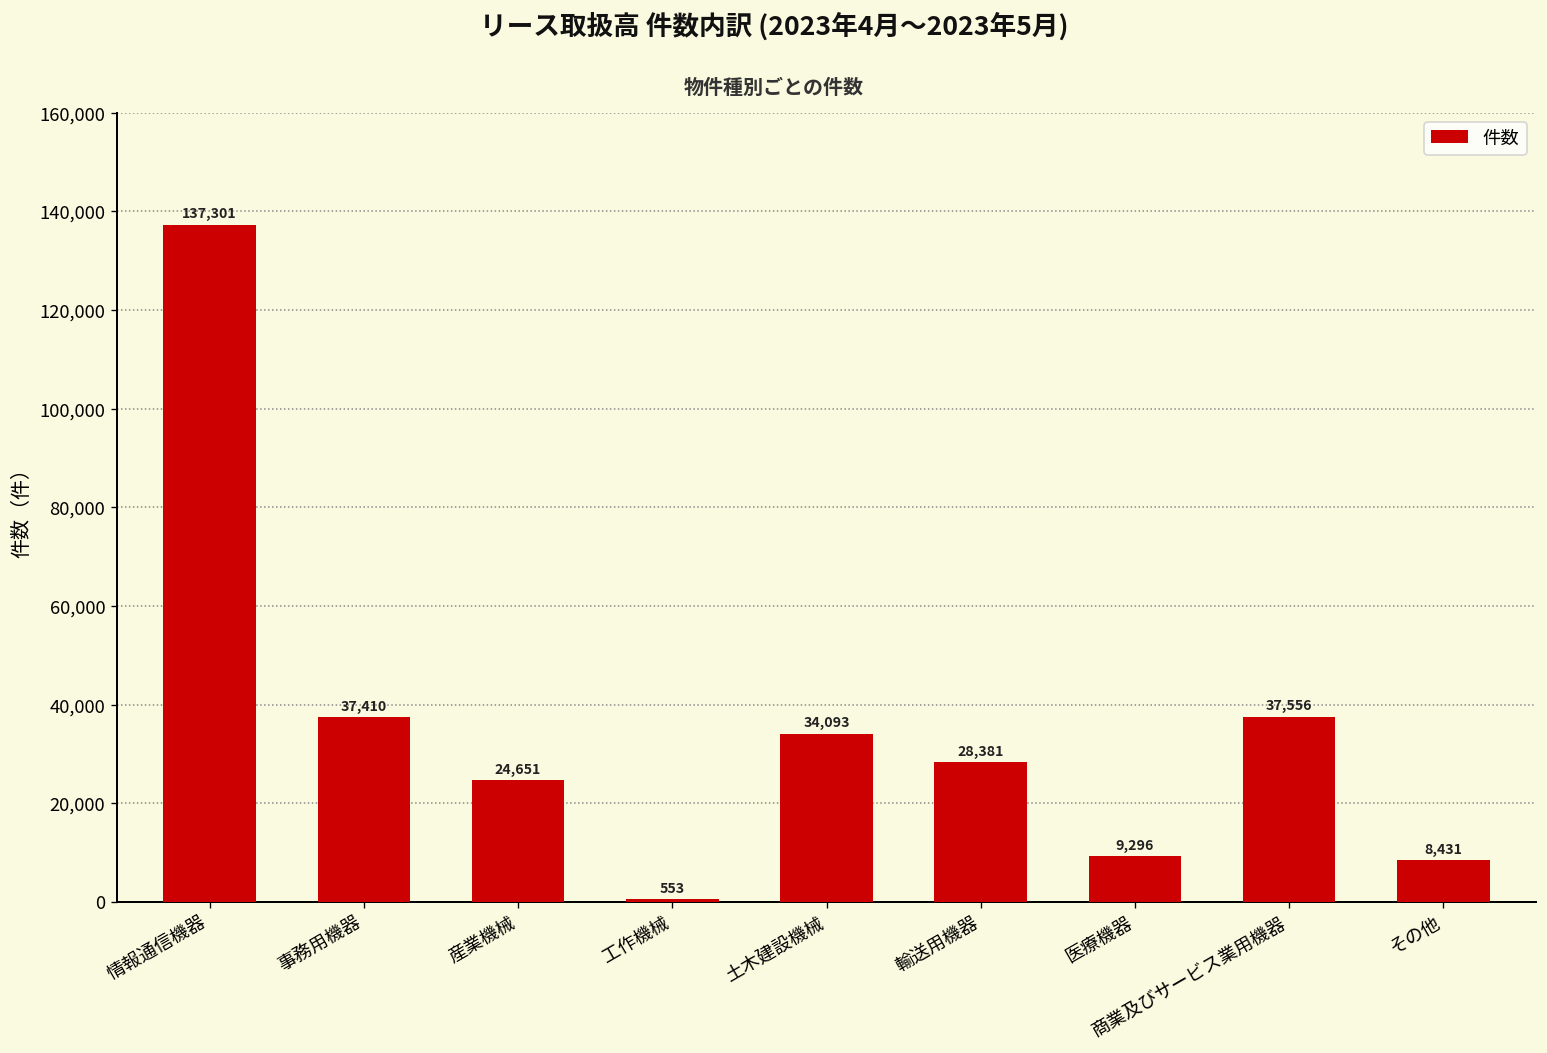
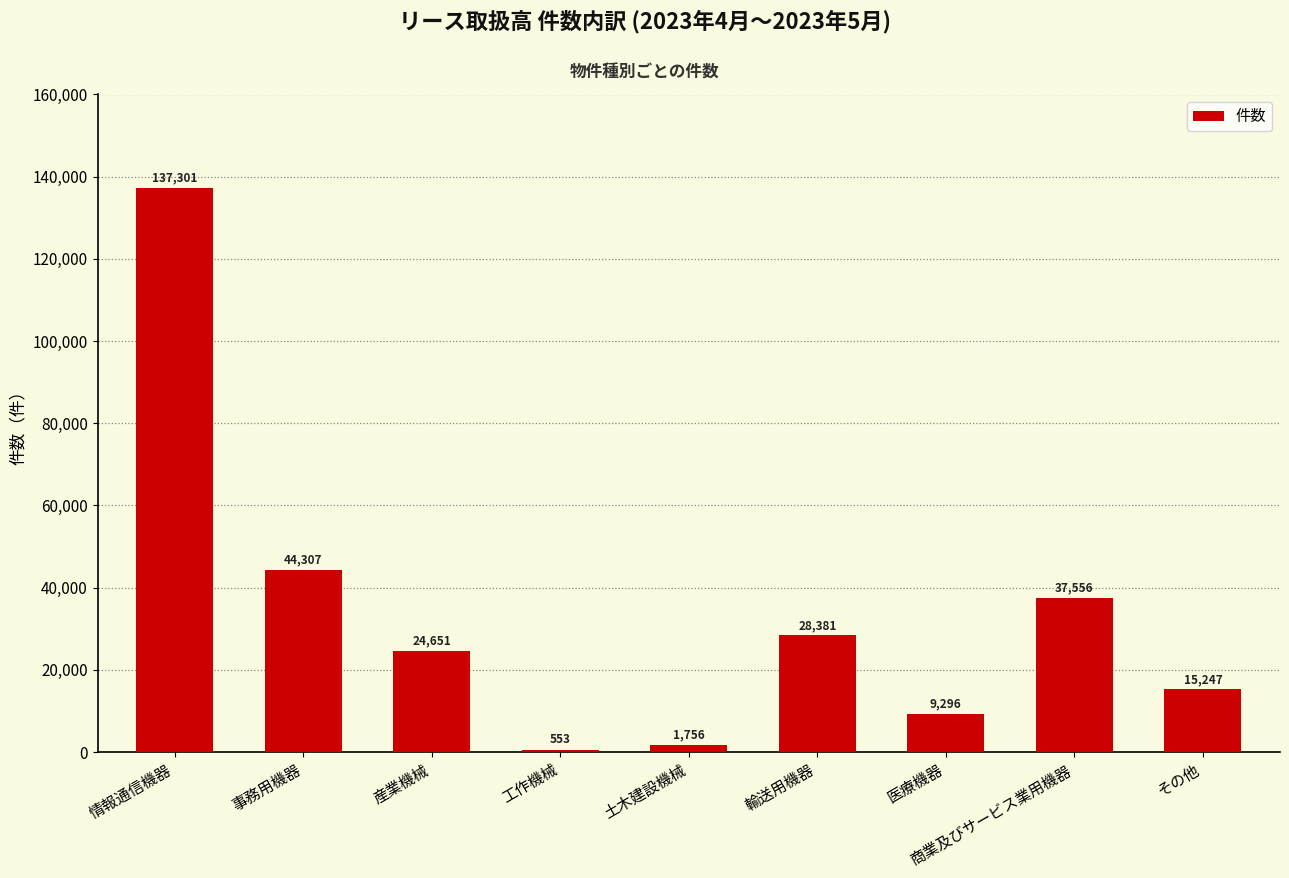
事務用機器: 37,410 -> 44,307
土木建設機械: 34,093 -> 1,756
その他: 8,431 -> 15,247
